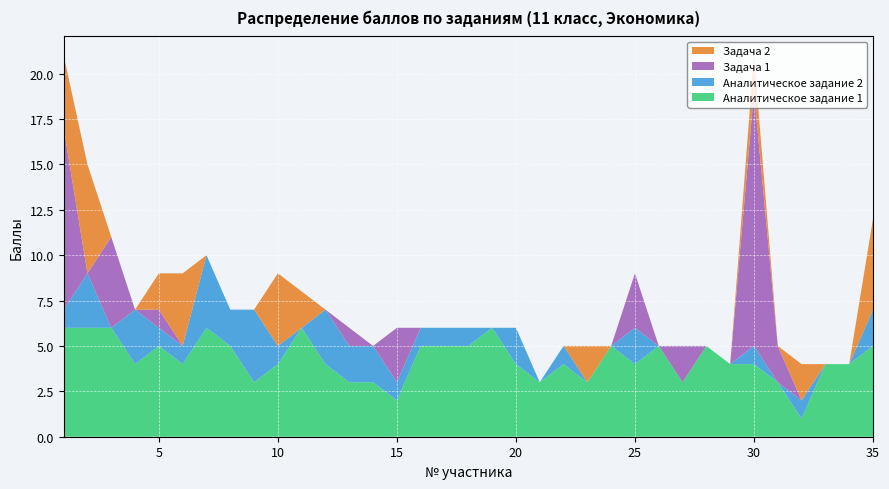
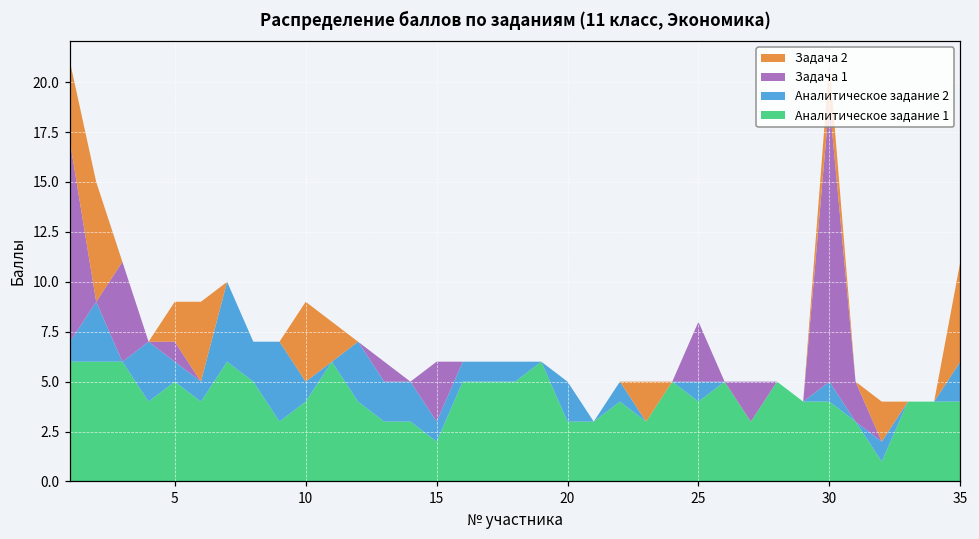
Аналитическое задание 1, 20: 4 -> 3
Аналитическое задание 2, 25: 2 -> 1
Аналитическое задание 1, 35: 5 -> 4
